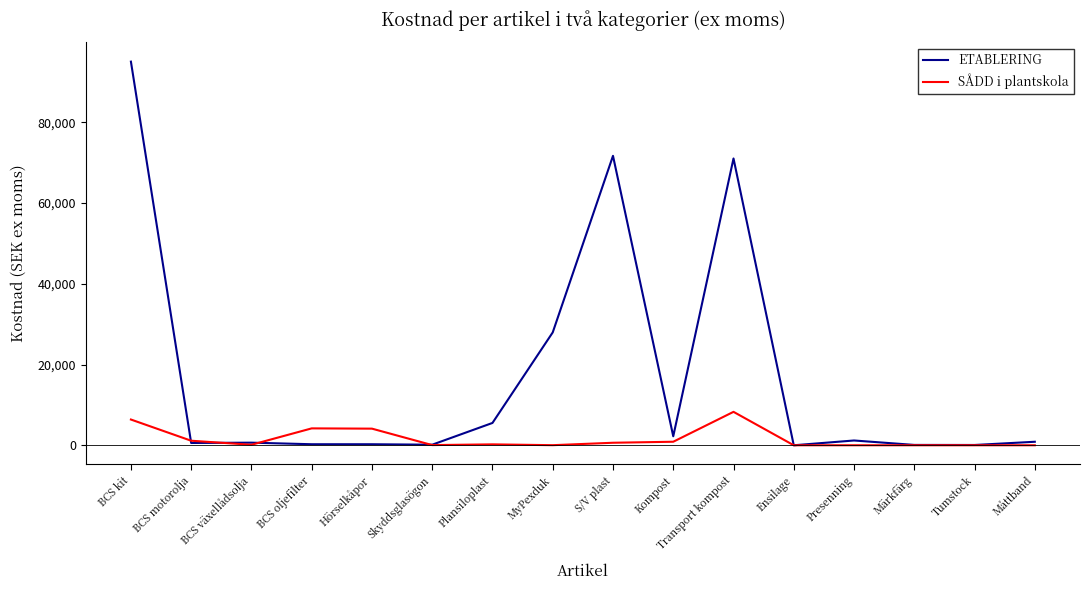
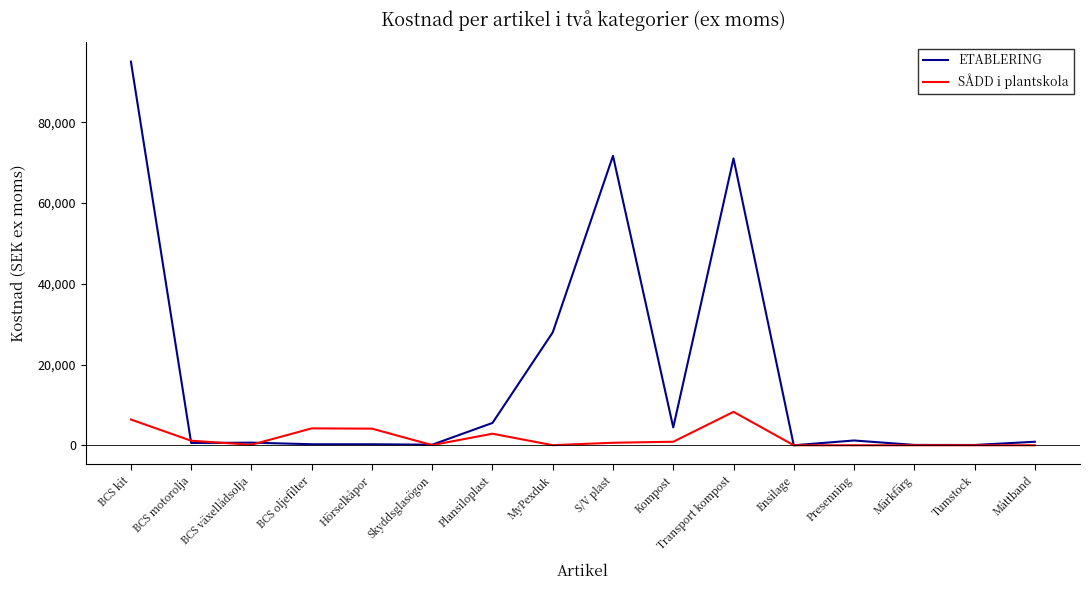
SÅDD i plantskola, Plansiloplast: 0 -> 3,000
ETABLERING, Kompost: 2,000 -> 4,000
